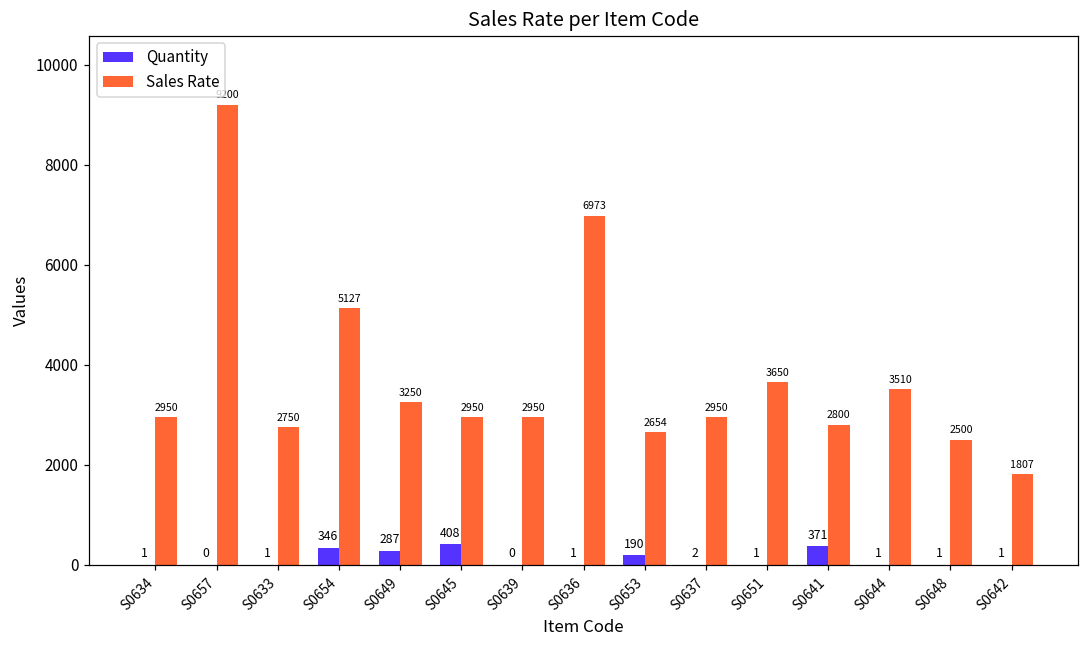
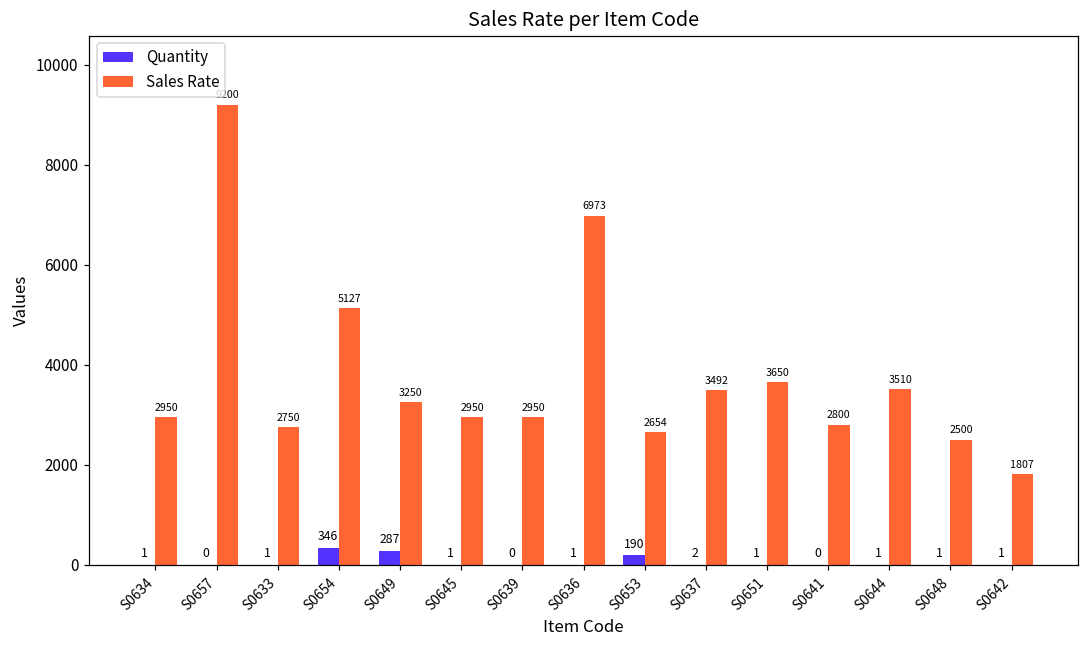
Quantity, S0645: 408 -> 1
Sales Rate, S0637: 2950 -> 3492
Quantity, S0641: 371 -> 0
